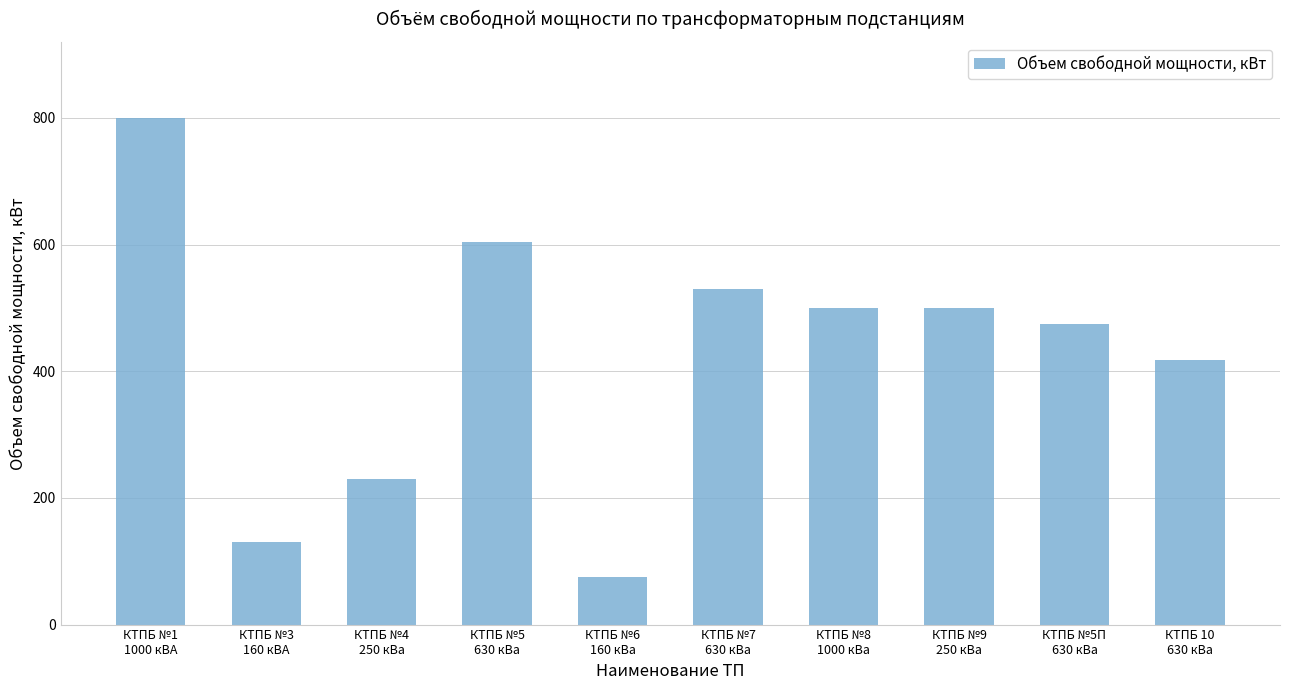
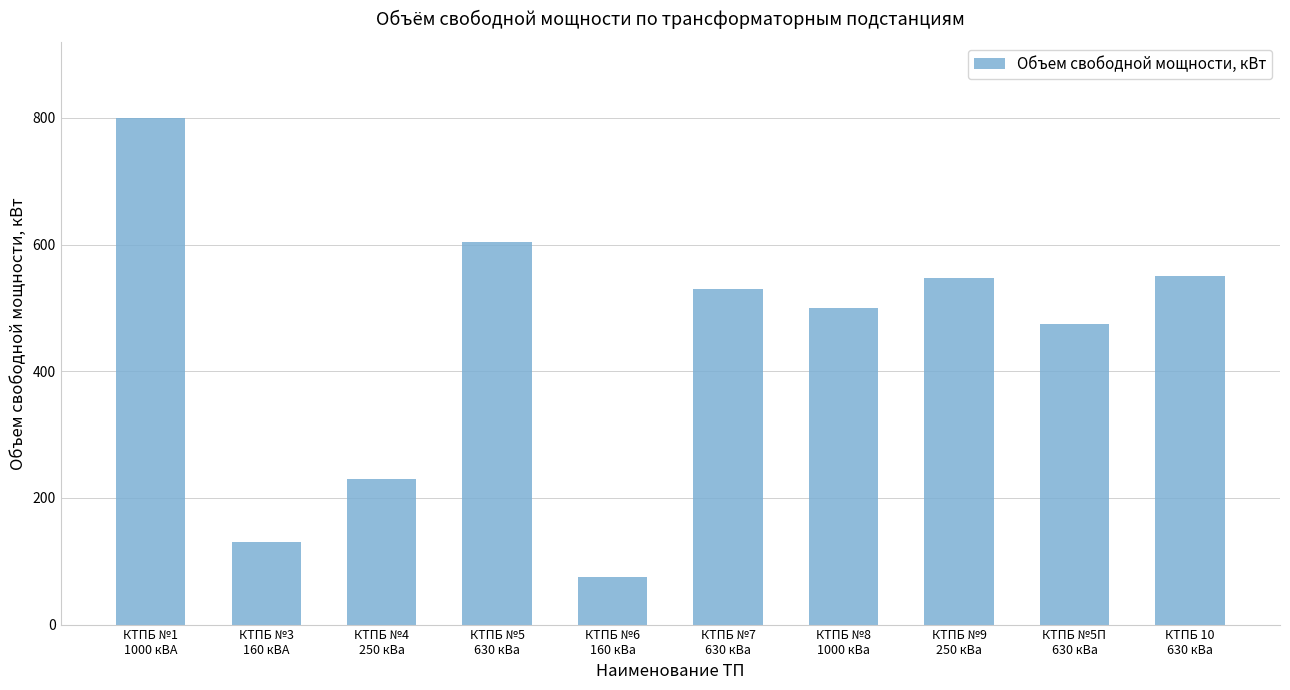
КТПБ №9 250 кВа: 500 -> 550
КТПБ 10 630 кВа: 420 -> 550
